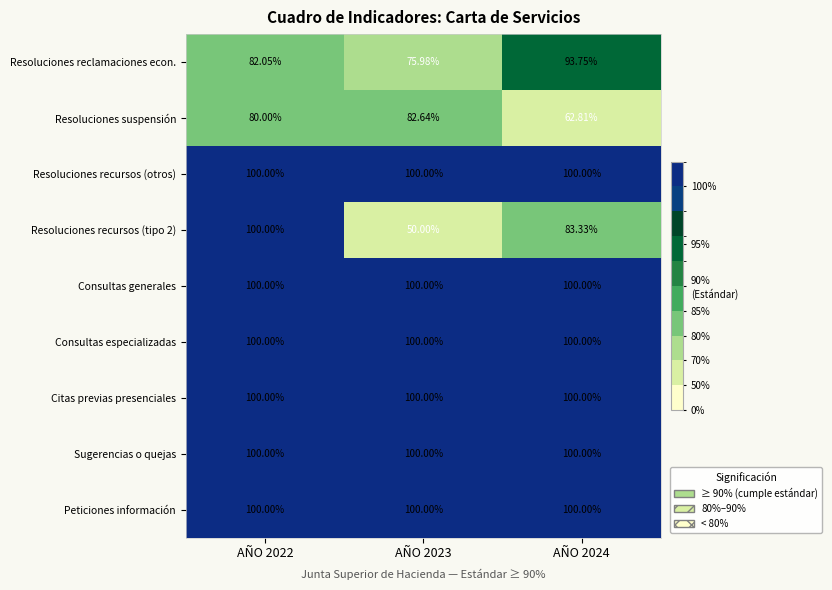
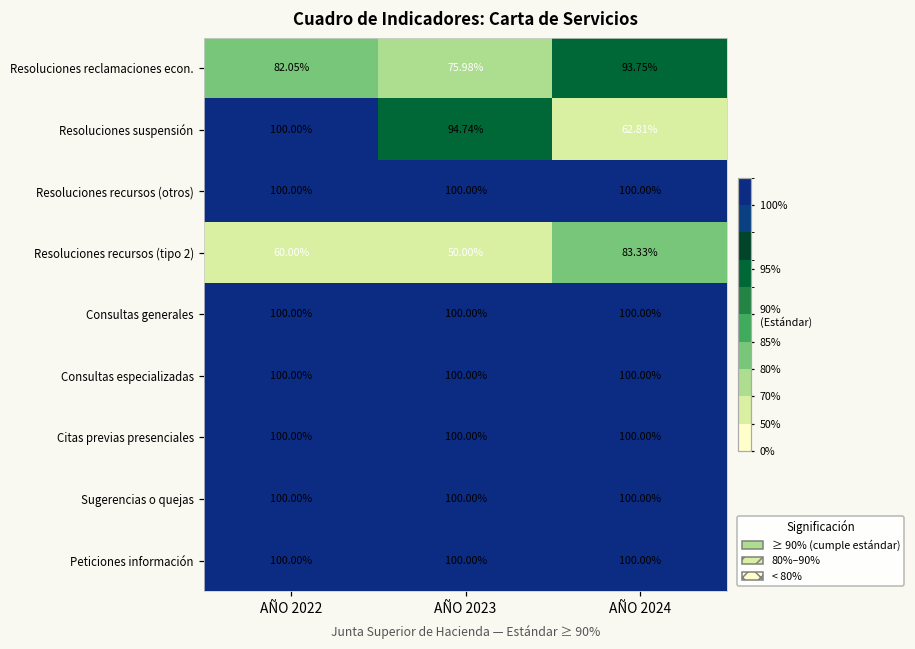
Resoluciones suspensión, AÑO 2022: 80.00% -> 100.00%
Resoluciones suspensión, AÑO 2023: 82.64% -> 94.74%
Resoluciones recursos (tipo 2), AÑO 2022: 100.00% -> 60.00%
